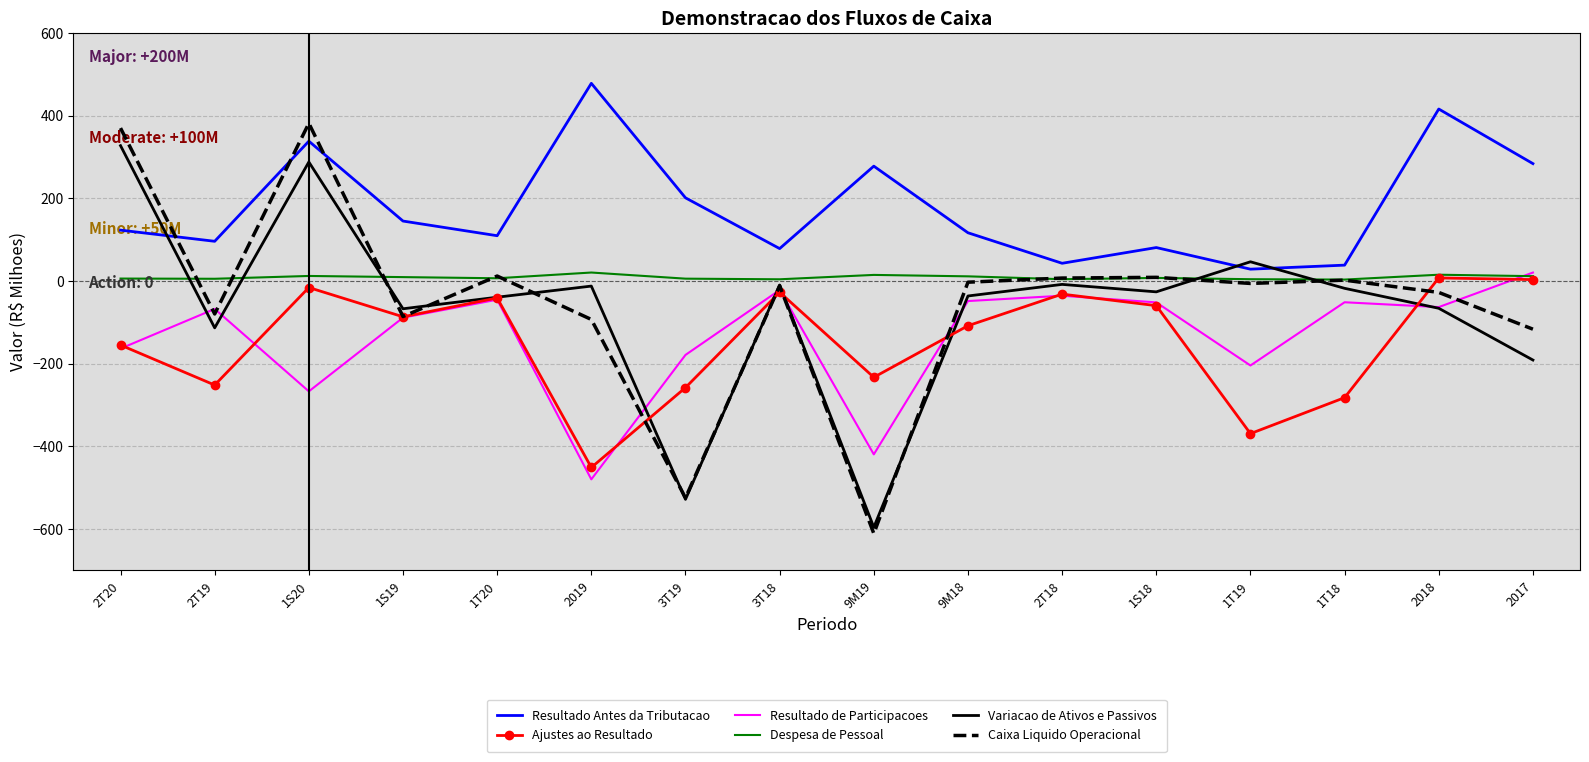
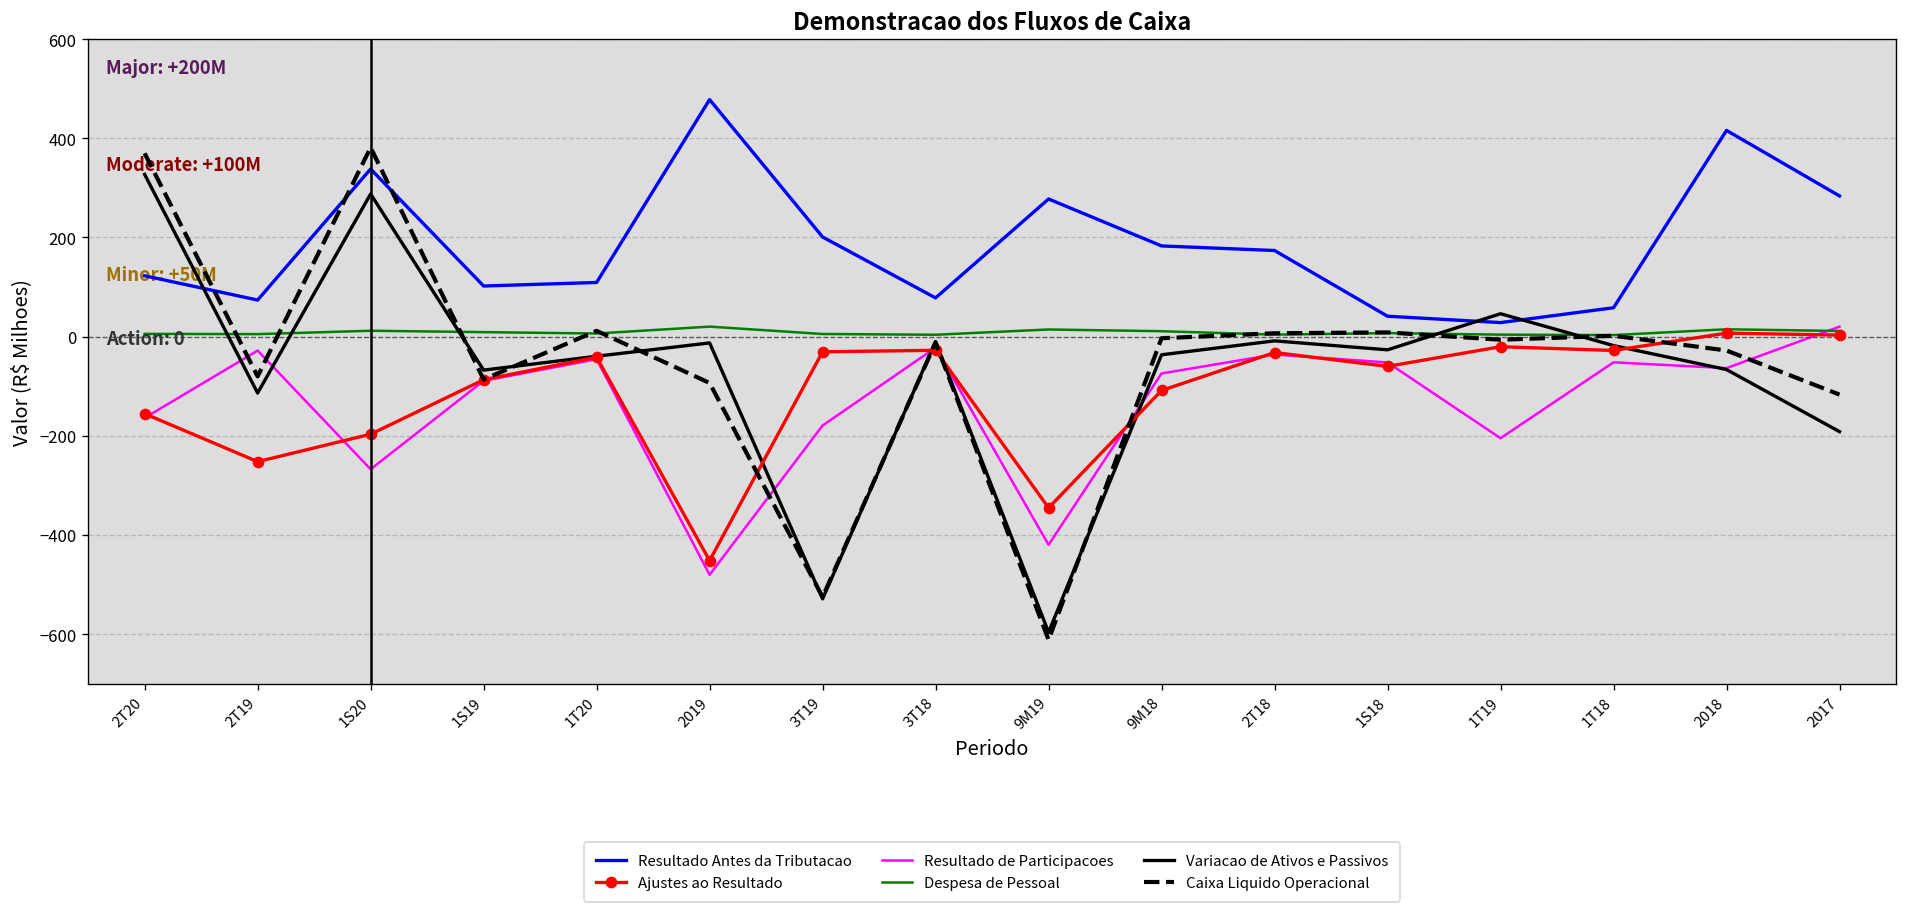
Resultado Antes da Tributacao, 2T19: 100 -> 70
Resultado de Participacoes, 2T19: -70 -> -30
Ajustes ao Resultado, 1S20: -20 -> -200
Resultado Antes da Tributacao, 1S19: 140 -> 100
Ajustes ao Resultado, 3T19: -260 -> -30
Ajustes ao Resultado, 9M19: -230 -> -350
Resultado Antes da Tributacao, 9M18: 120 -> 180
Resultado de Participacoes, 9M18: -50 -> -70
Resultado Antes da Tributacao, 2T18: 40 -> 170
Resultado Antes da Tributacao, 1S18: 80 -> 40
Ajustes ao Resultado, 1T19: -370 -> -20
Resultado Antes da Tributacao, 1T18: 40 -> 60
Ajustes ao Resultado, 1T18: -280 -> -30
